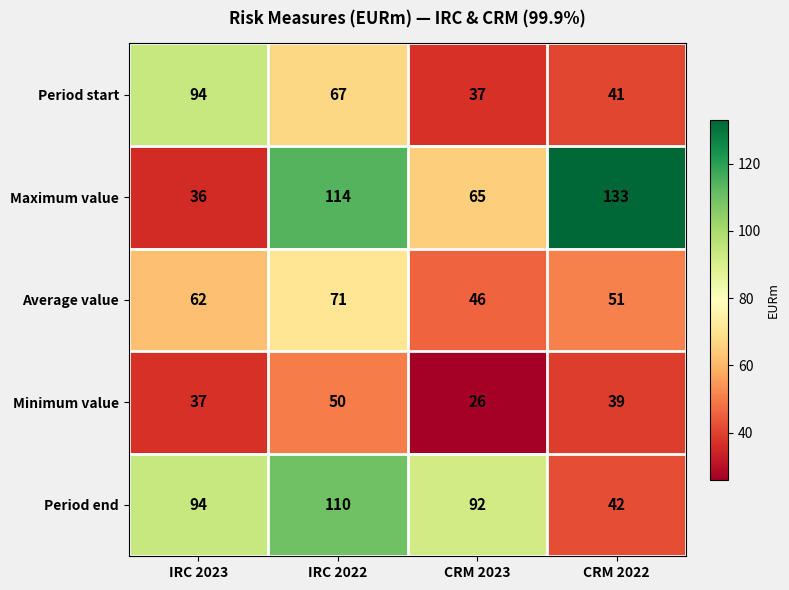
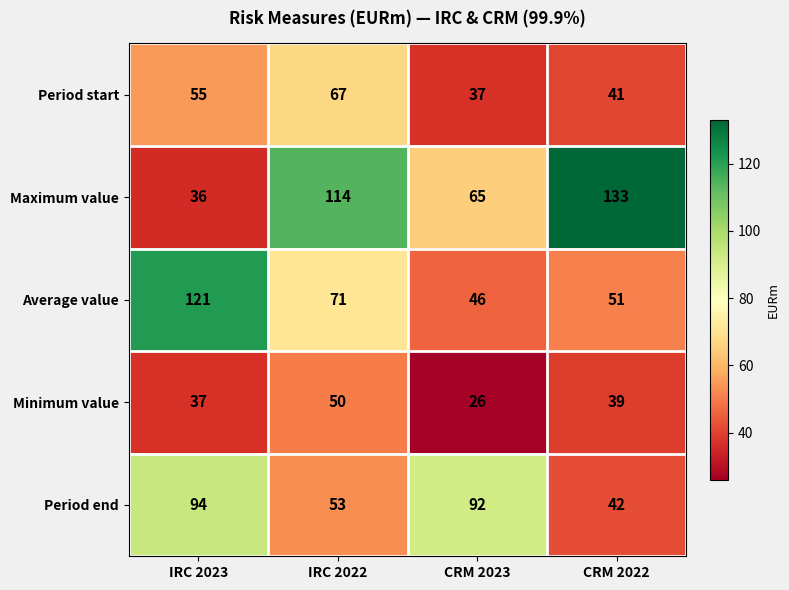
Period start, IRC 2023: 94 -> 55
Average value, IRC 2023: 62 -> 121
Period end, IRC 2022: 110 -> 53
